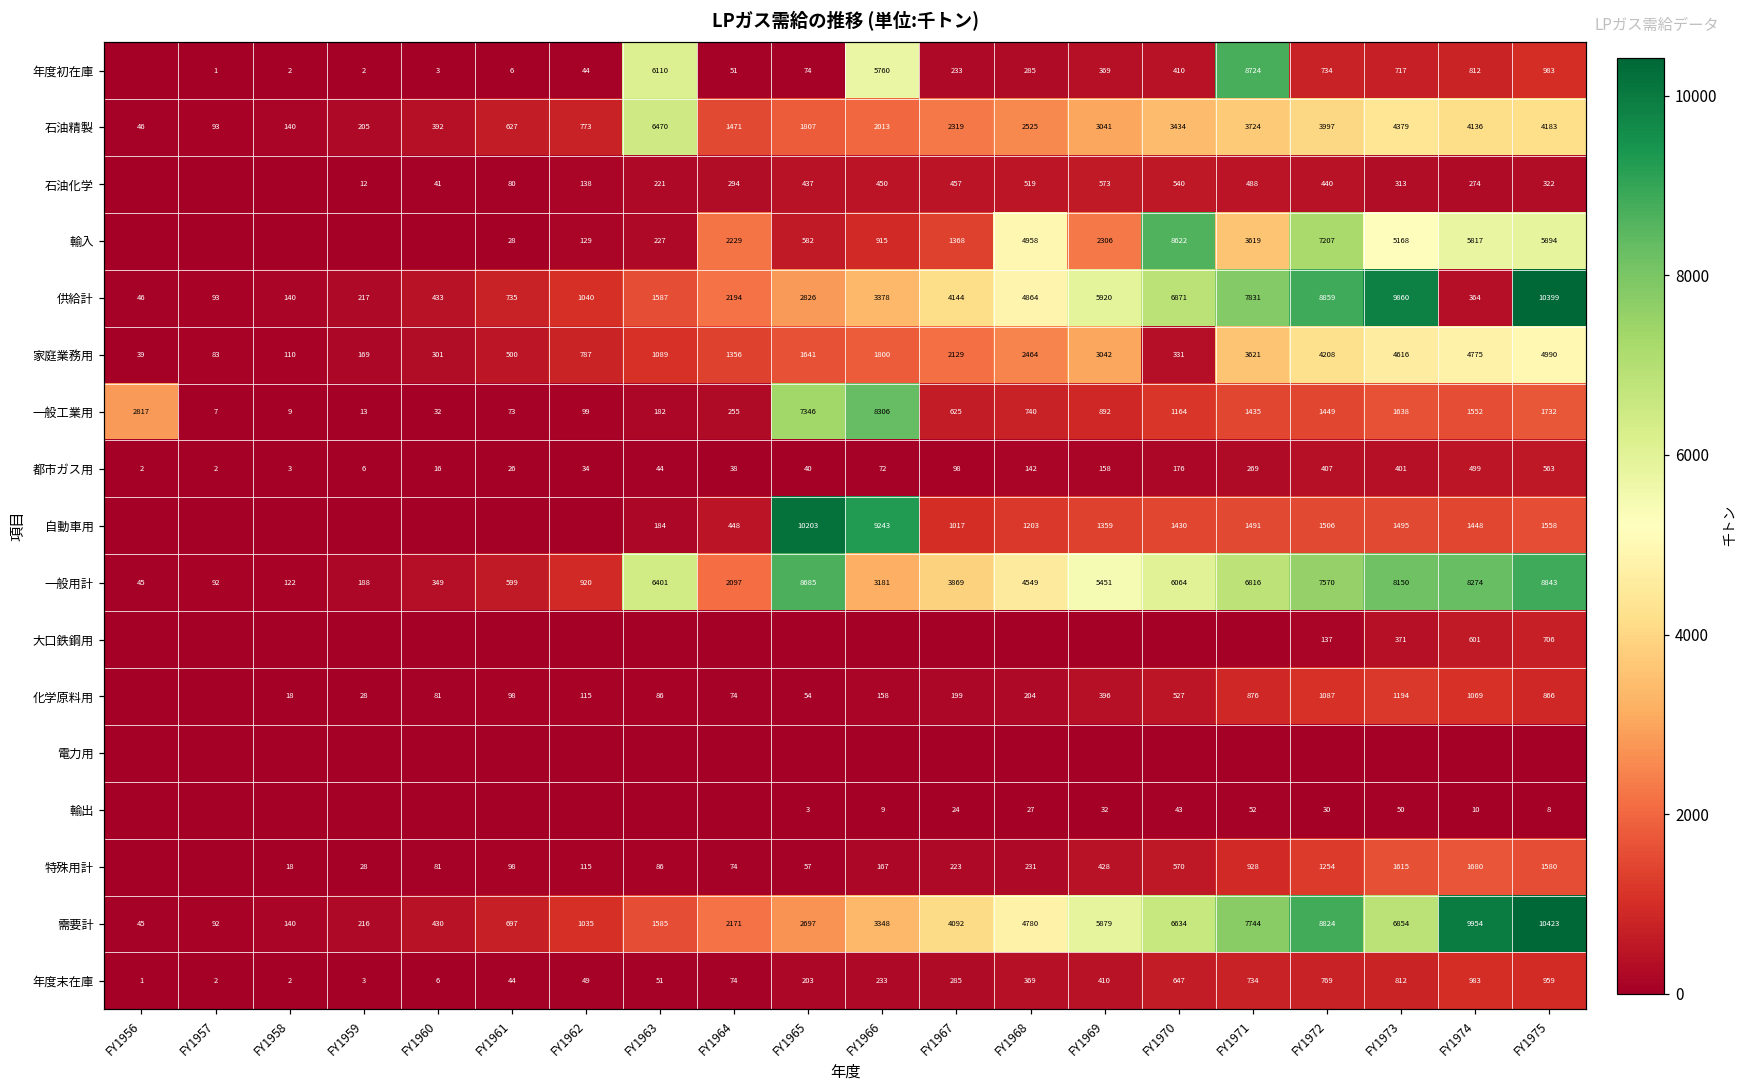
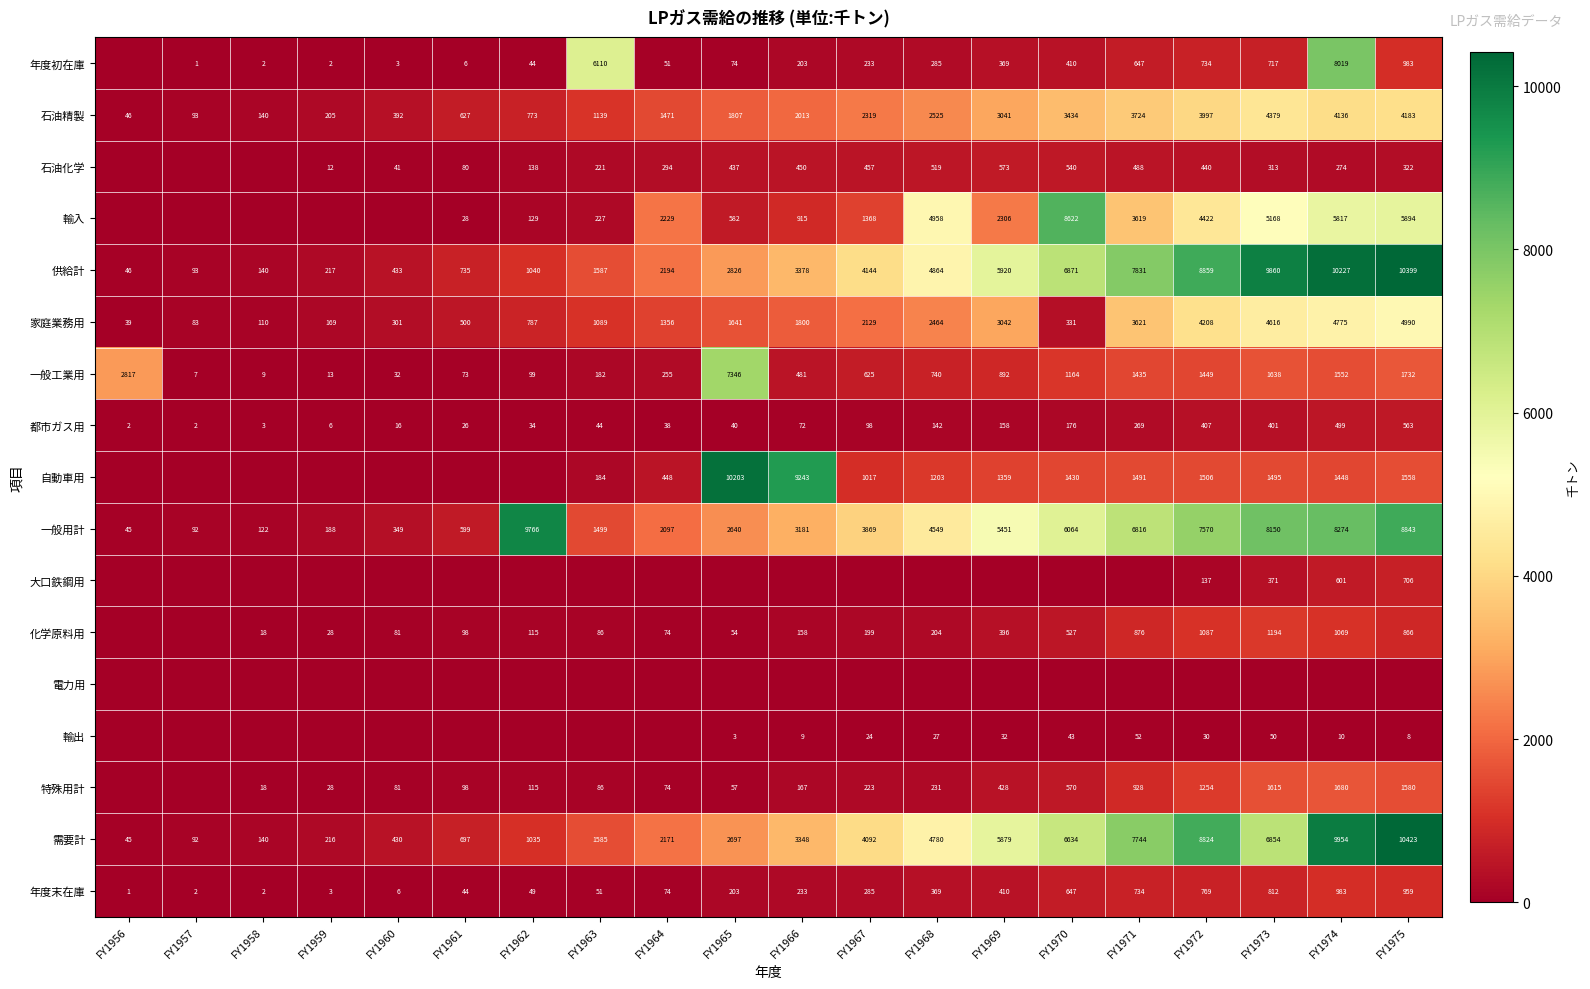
年度初在庫, FY1966: 5760 -> 203
年度初在庫, FY1971: 8724 -> 647
年度初在庫, FY1974: 812 -> 8019
石油精製, FY1963: 6470 -> 1139
輸入, FY1972: 7207 -> 4422
供給計, FY1974: 364 -> 10227
一般工業用, FY1966: 8306 -> 481
一般用計, FY1962: 920 -> 9766
一般用計, FY1963: 6401 -> 1499
一般用計, FY1965: 8685 -> 2640
